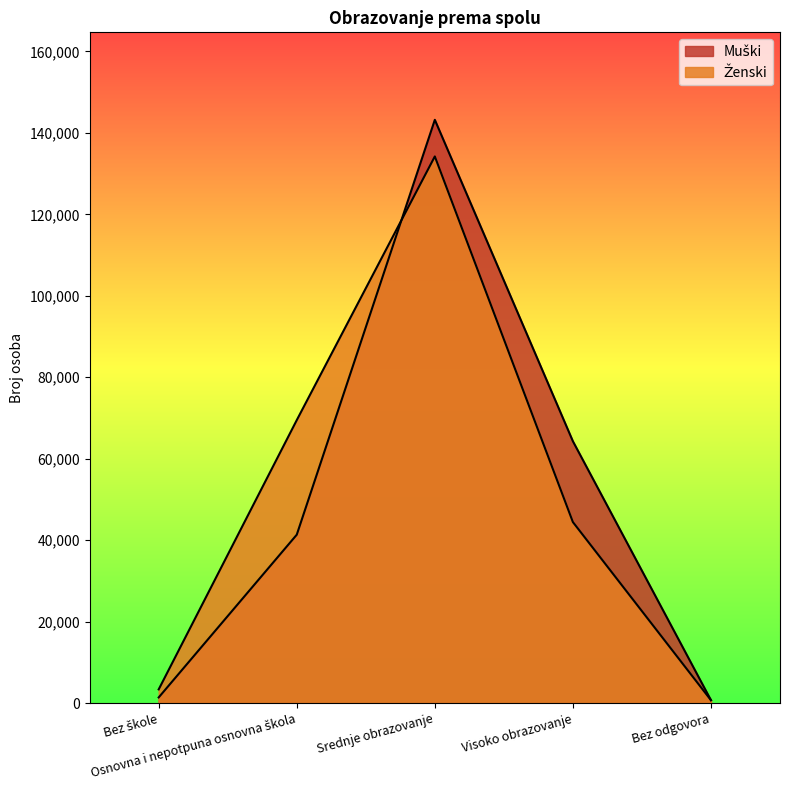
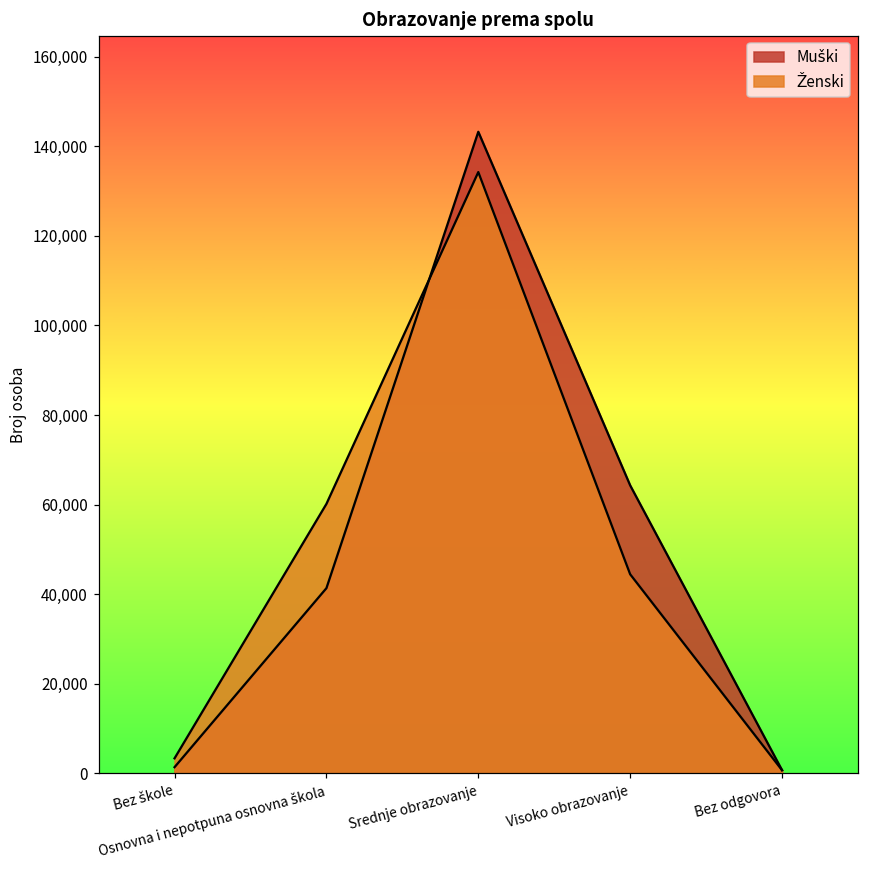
Ženski, Osnovna i nepotpuna osnovna škola: 69,000 -> 60,000
